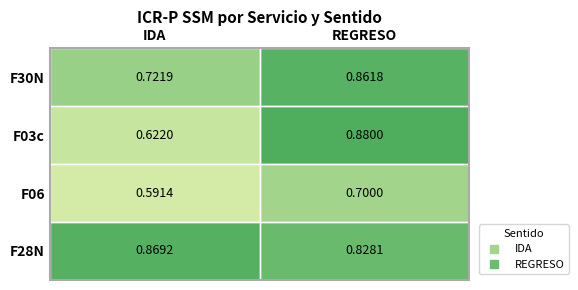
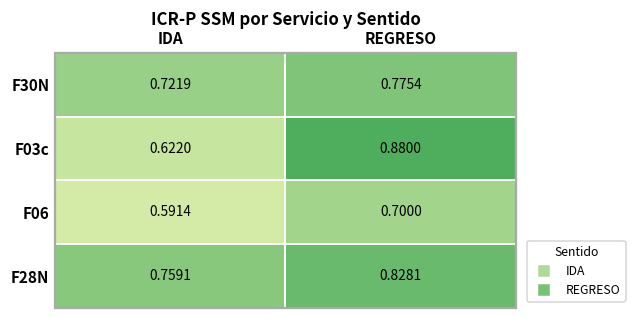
F30N, REGRESO: 0.8618 -> 0.7754
F28N, IDA: 0.8692 -> 0.7591
